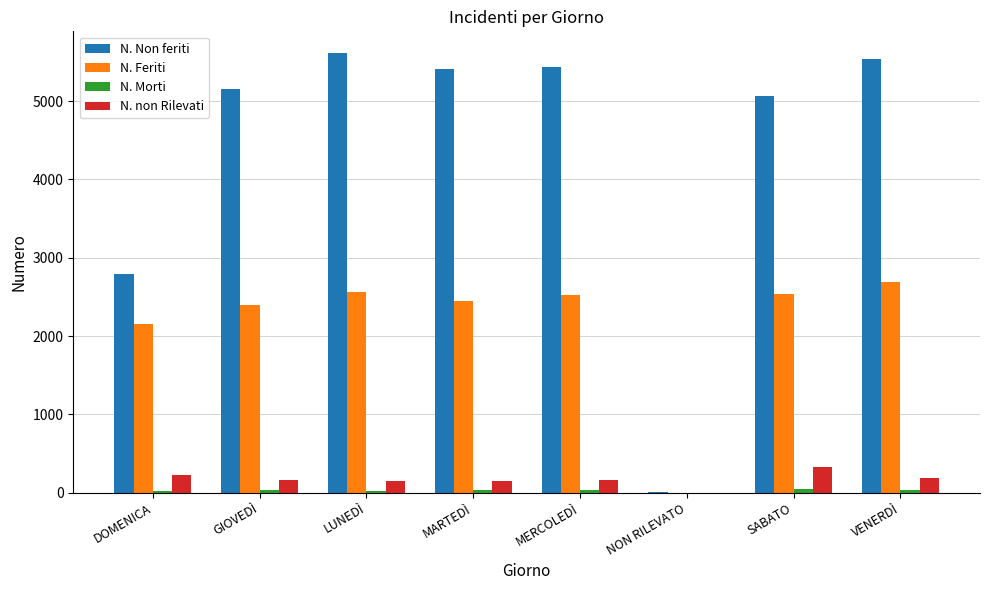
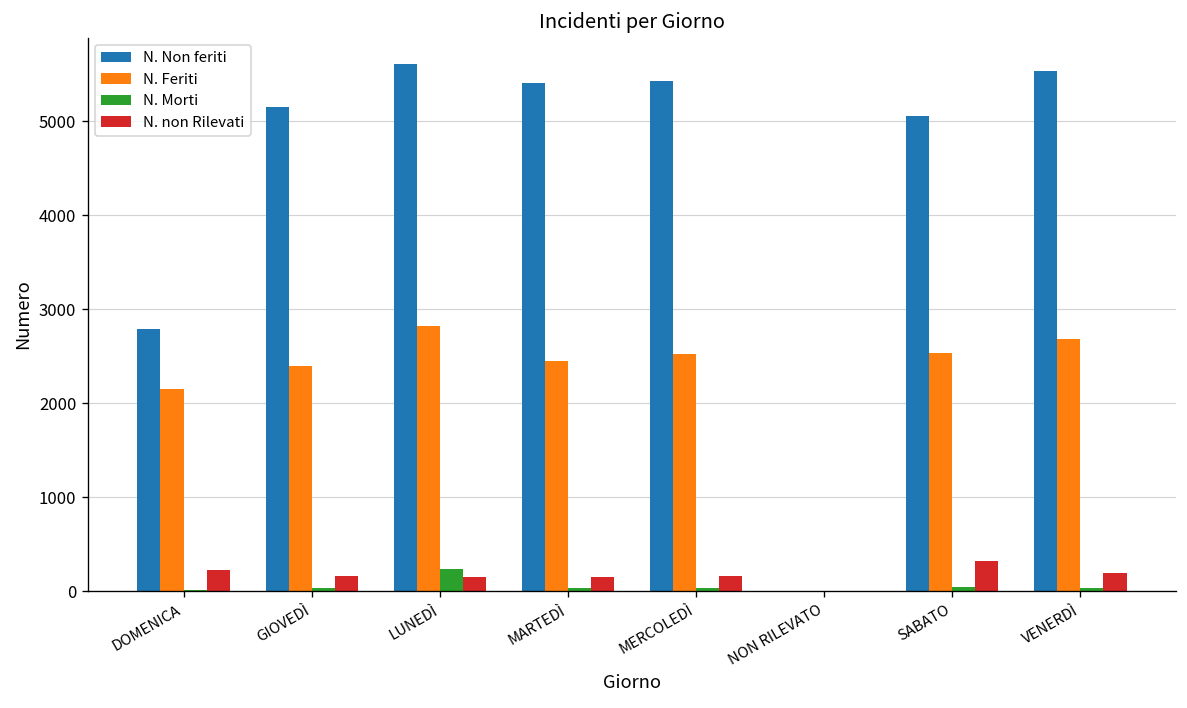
N. Feriti, LUNEDÌ: 2600 -> 2800
N. Morti, LUNEDÌ: 0 -> 200
